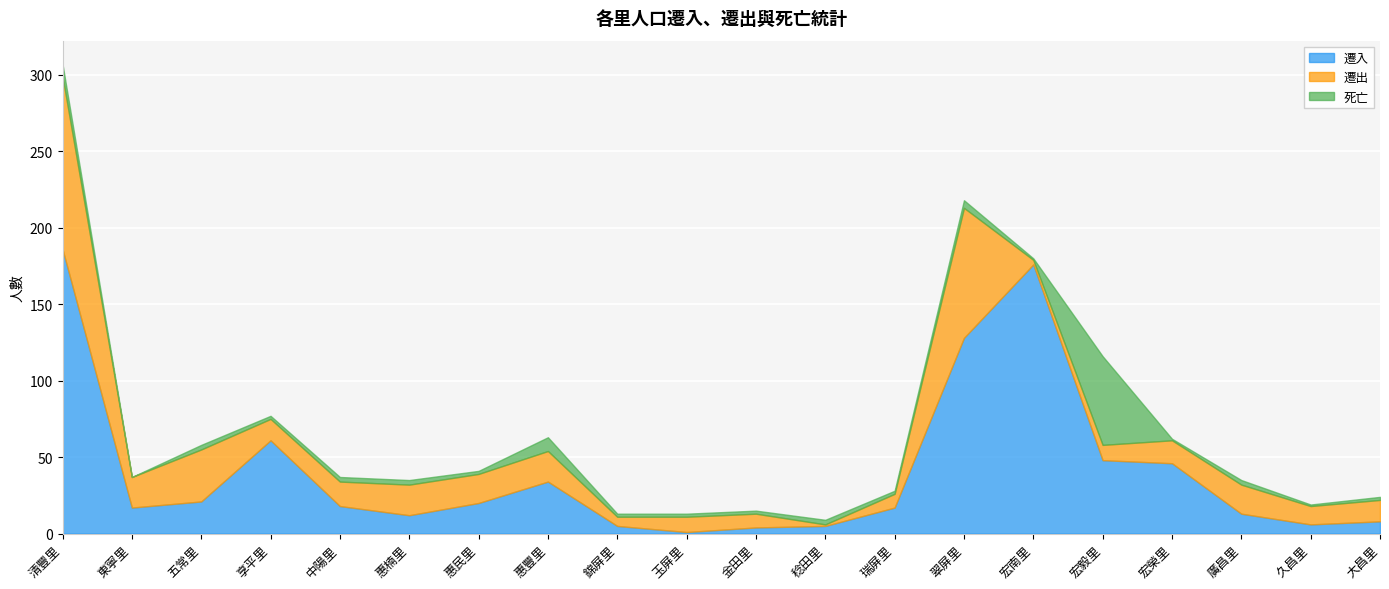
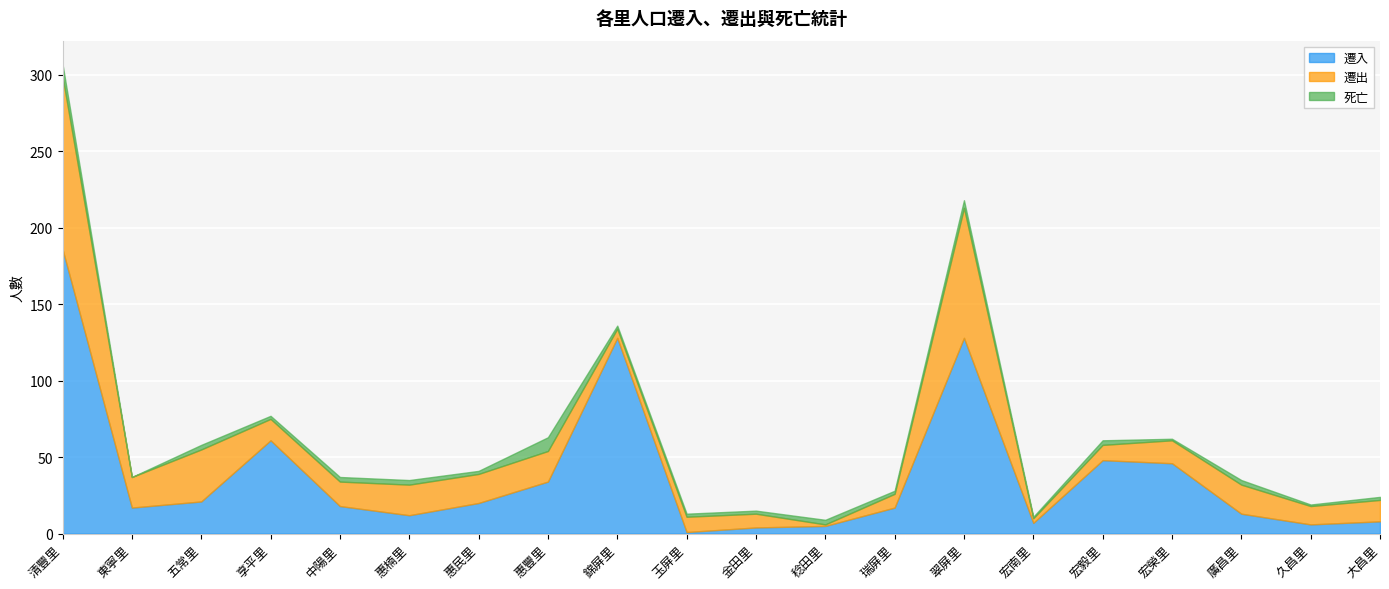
遷入, 錦屏里: 5 -> 128
遷入, 宏南里: 176 -> 7
死亡, 宏毅里: 58 -> 3
